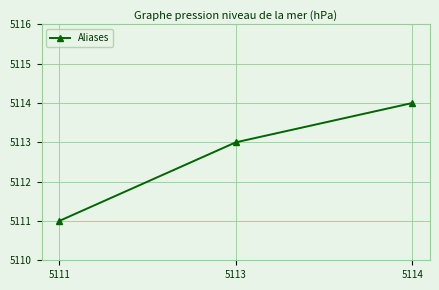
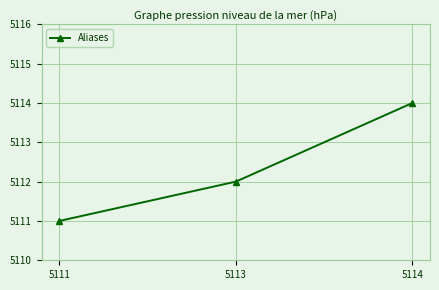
5113: 5113 -> 5112
